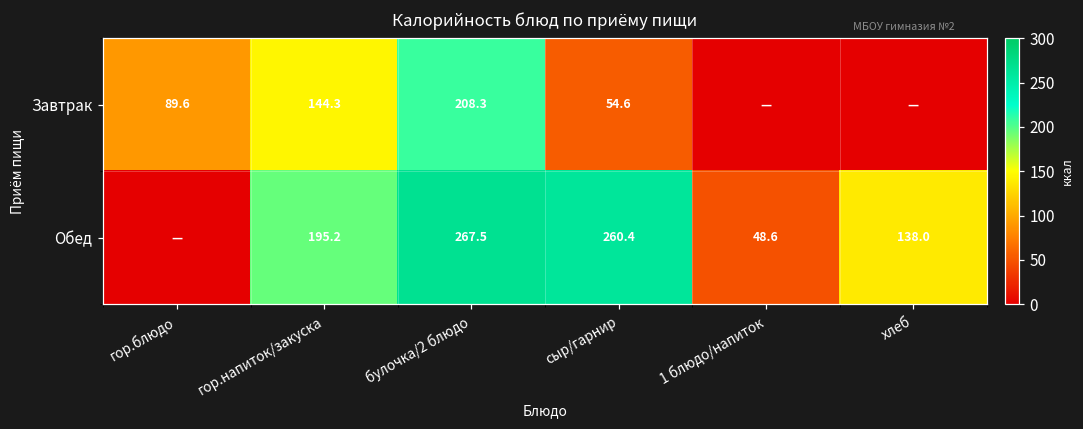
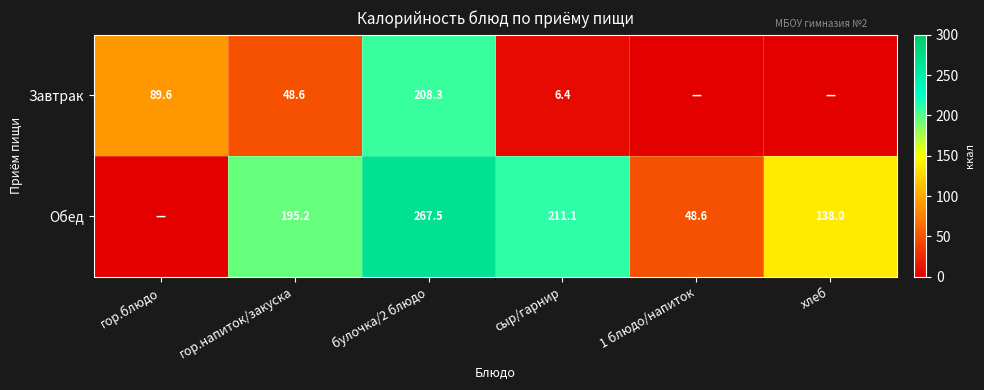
Завтрак, гор.напиток/закуска: 144.3 -> 48.6
Завтрак, сыр/гарнир: 54.6 -> 6.4
Обед, сыр/гарнир: 260.4 -> 211.1
